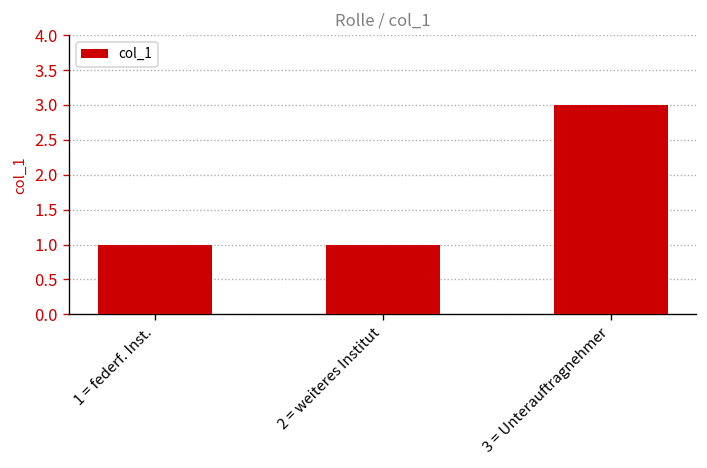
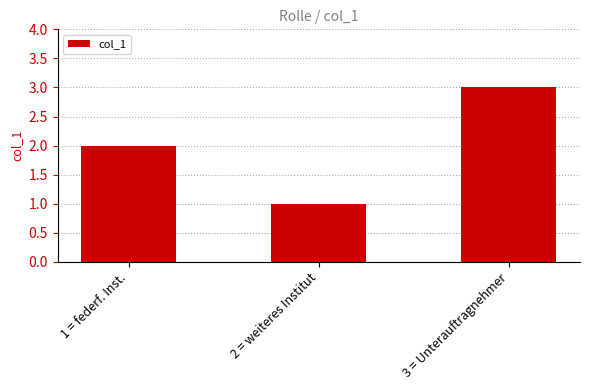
1 = federf. Inst.: 1 -> 2
